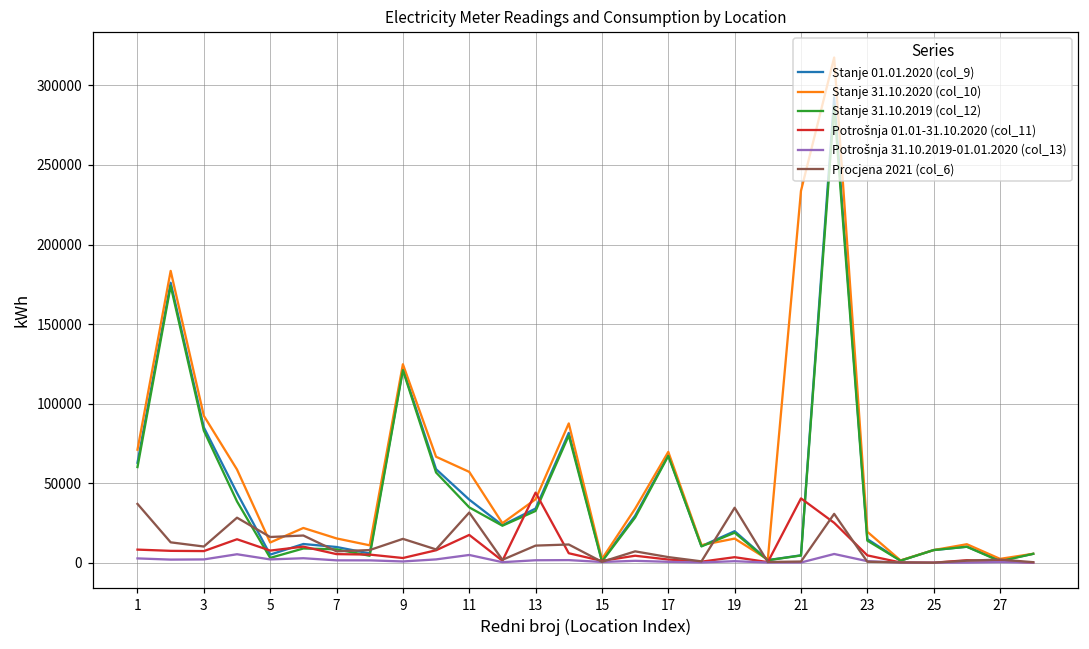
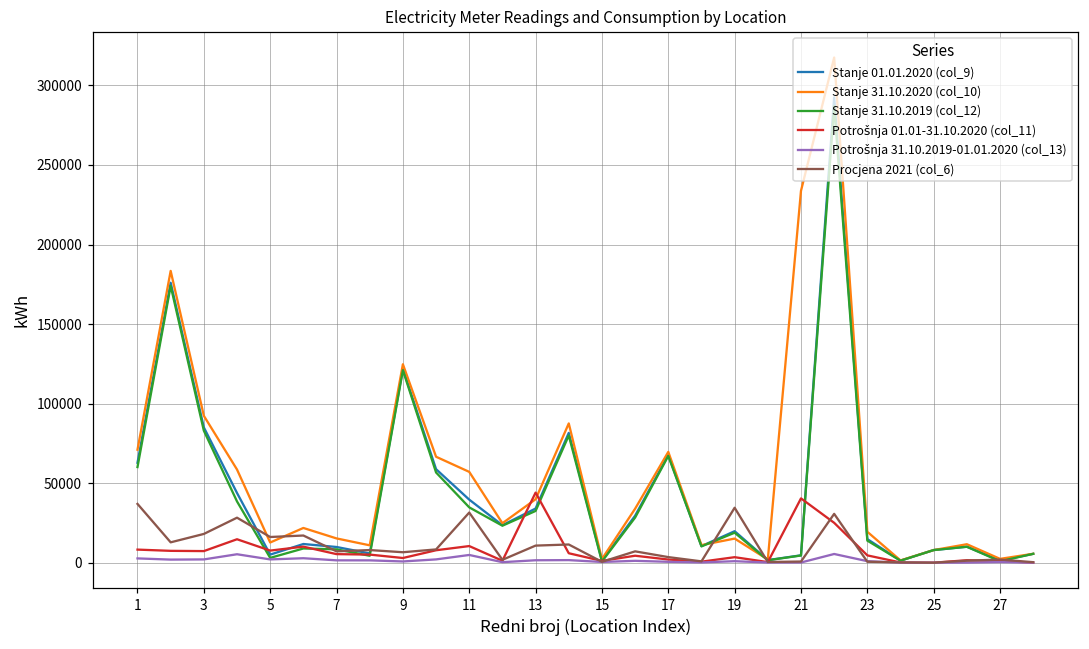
Procjena 2021 (col_6), 3: 10000 -> 18000
Procjena 2021 (col_6), 9: 15000 -> 7000
Potrošnja 01.01-31.10.2020 (col_11), 11: 17000 -> 10000
